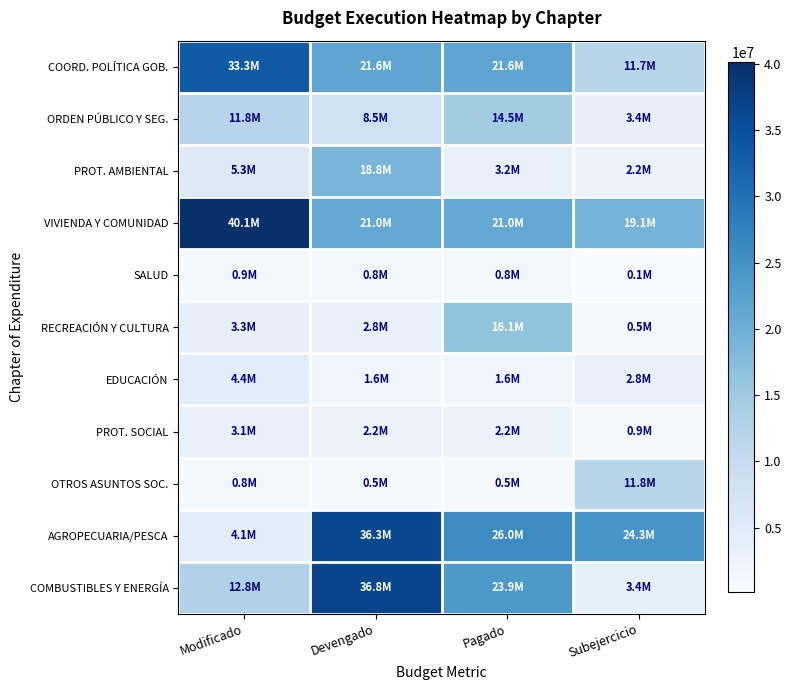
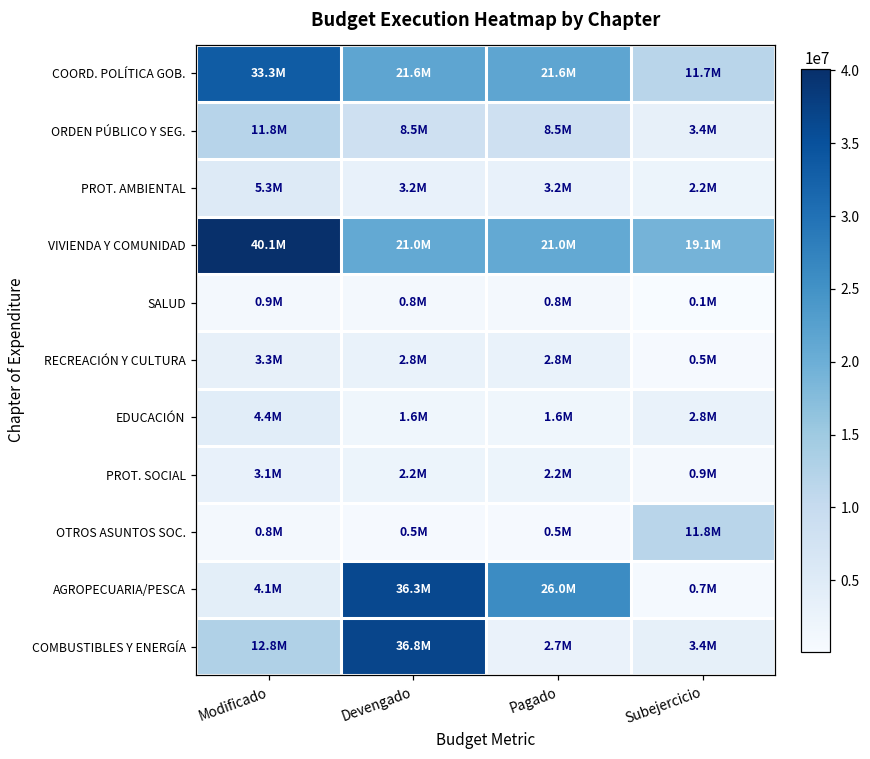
ORDEN PÚBLICO Y SEG., Pagado: 14.5M -> 8.5M
PROT. AMBIENTAL, Devengado: 18.8M -> 3.2M
RECREACIÓN Y CULTURA, Pagado: 16.1M -> 2.8M
AGROPECUARIA/PESCA, Subejercicio: 24.3M -> 0.7M
COMBUSTIBLES Y ENERGÍA, Pagado: 23.9M -> 2.7M
